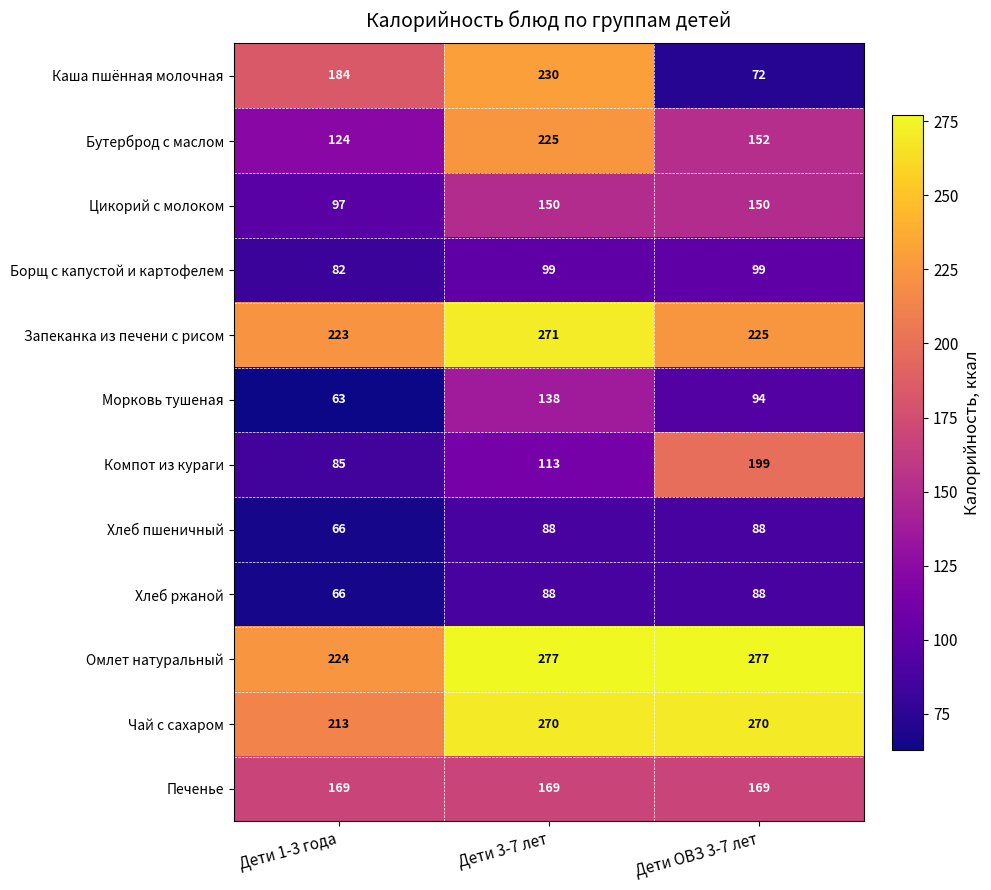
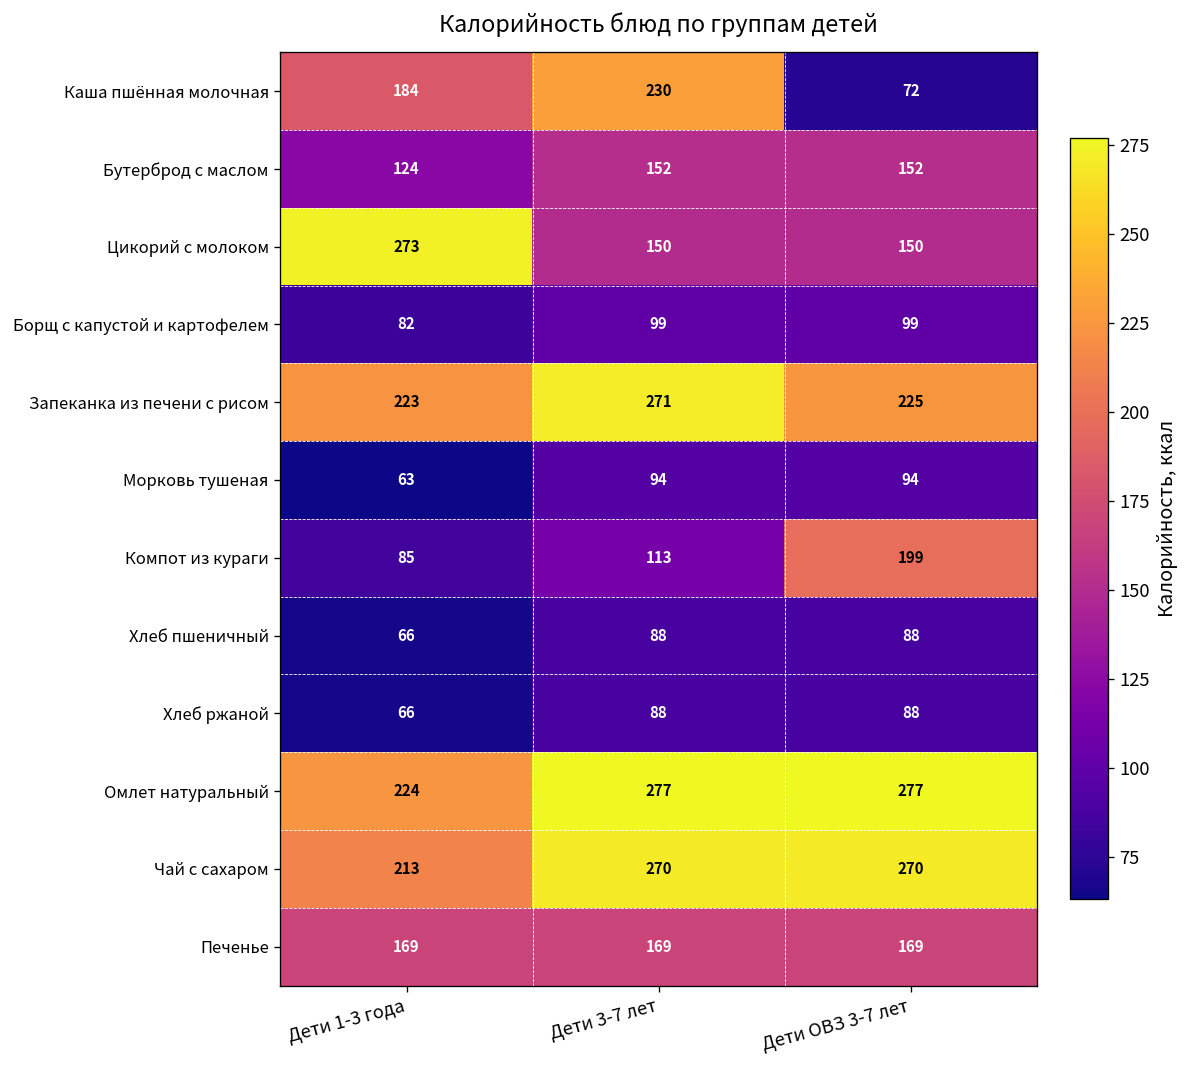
Бутерброд с маслом, Дети 3-7 лет: 225 -> 152
Цикорий с молоком, Дети 1-3 года: 97 -> 273
Морковь тушеная, Дети 3-7 лет: 138 -> 94
